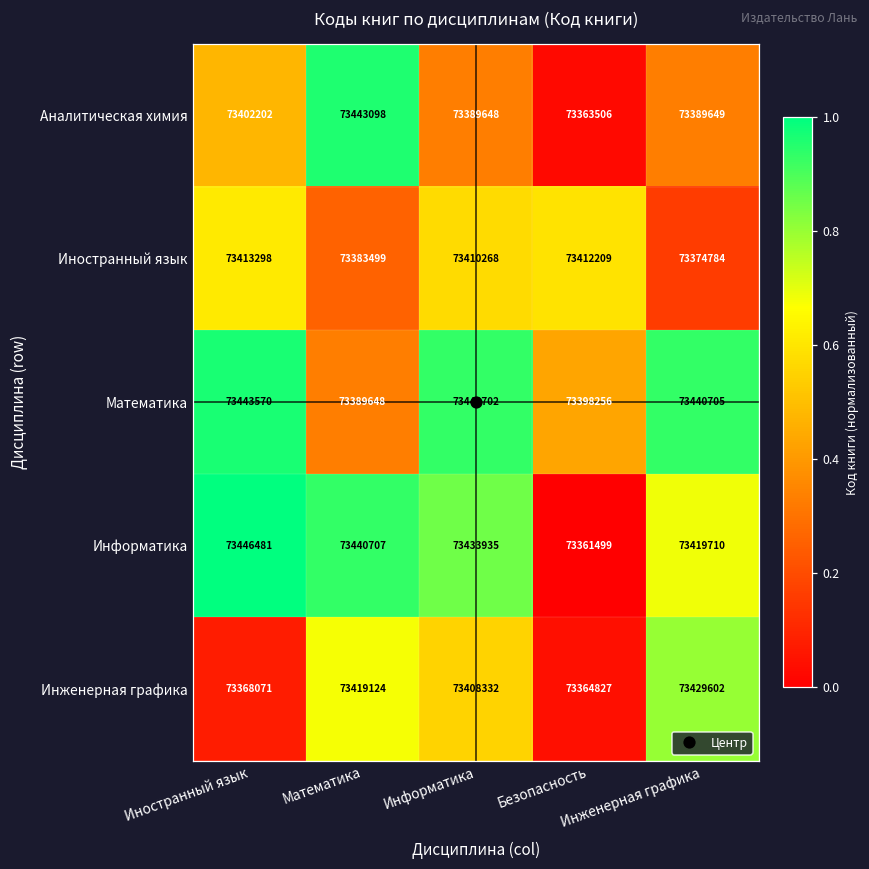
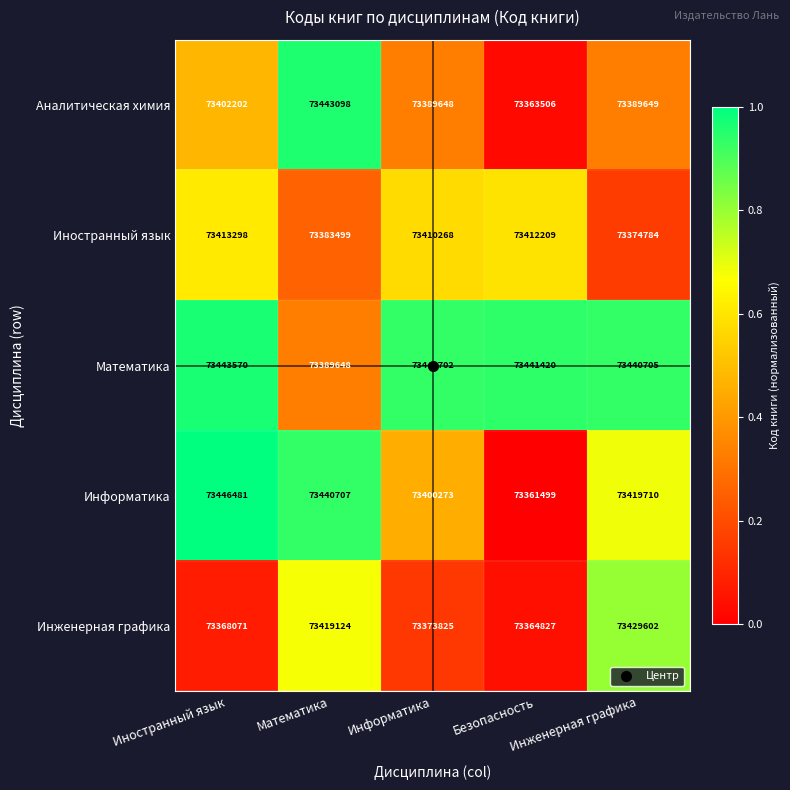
Математика, Безопасность: 73398256 -> 73441420
Информатика, Информатика: 73433935 -> 73400273
Инженерная графика, Информатика: 73408332 -> 73373825
